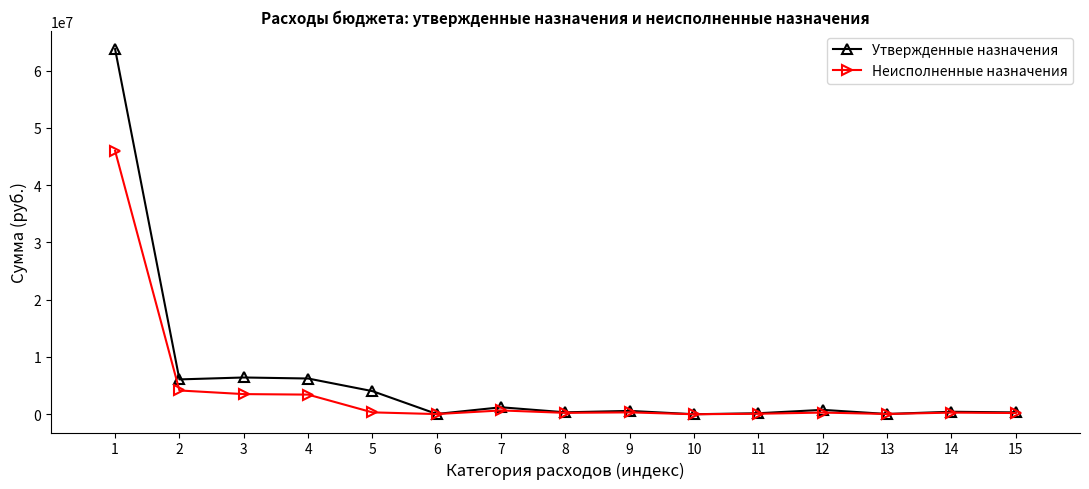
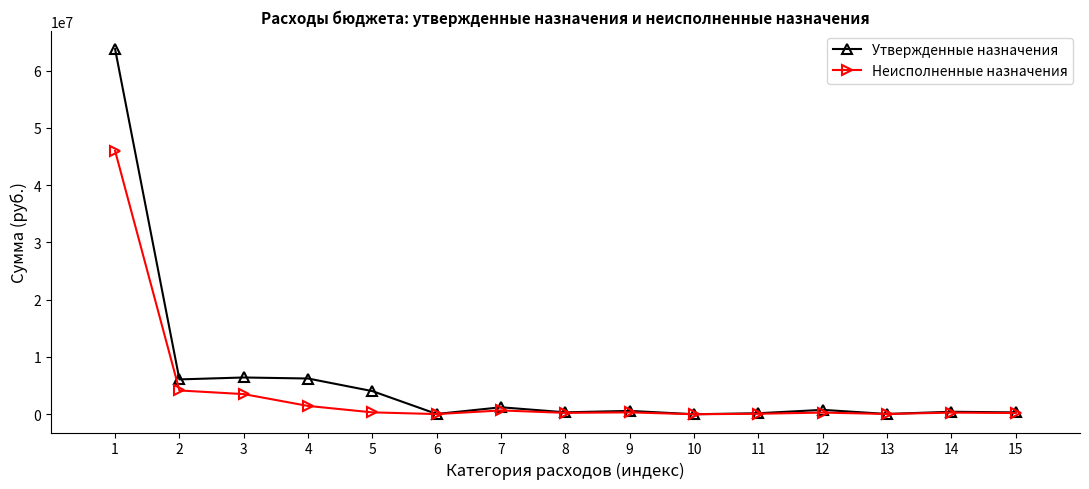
Неисполненные назначения, 4: 3000000 -> 1000000
